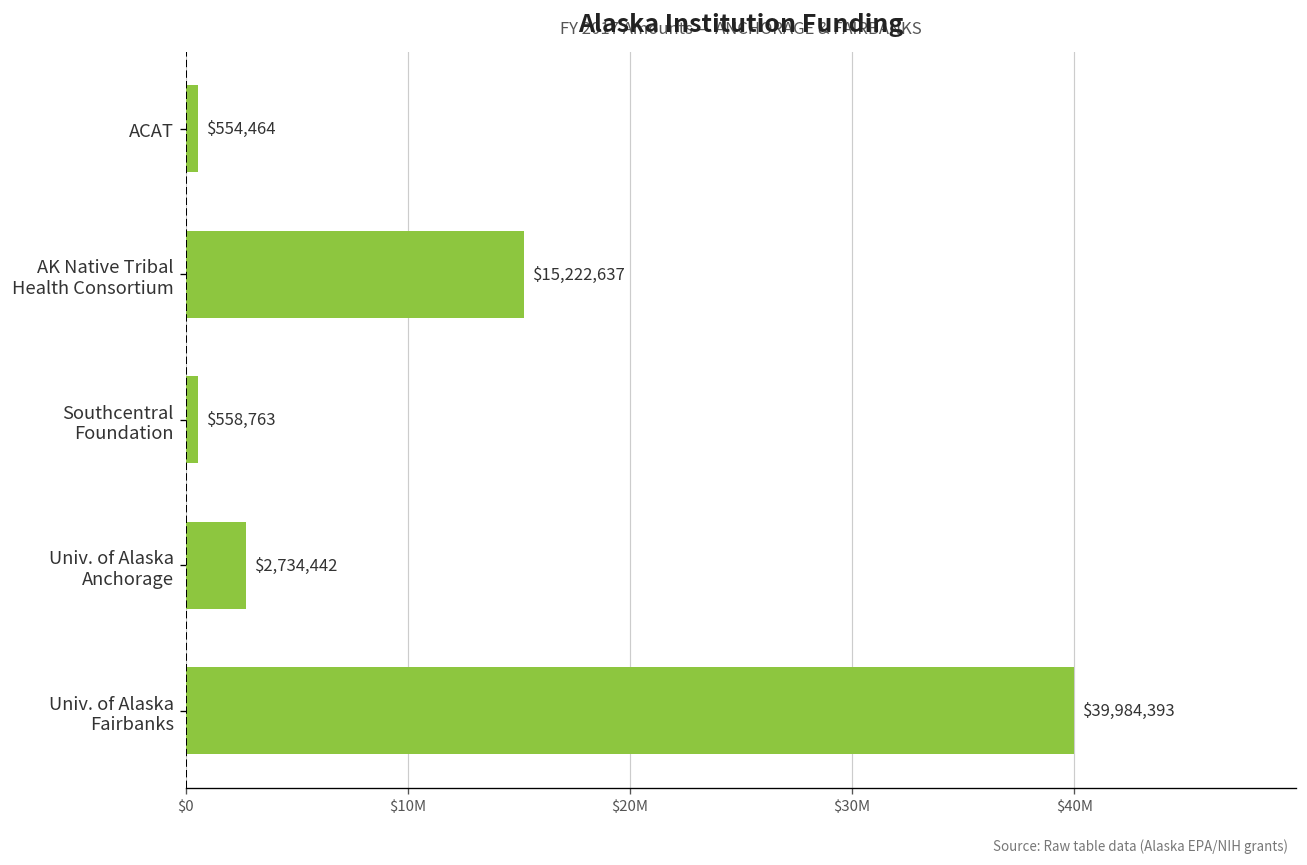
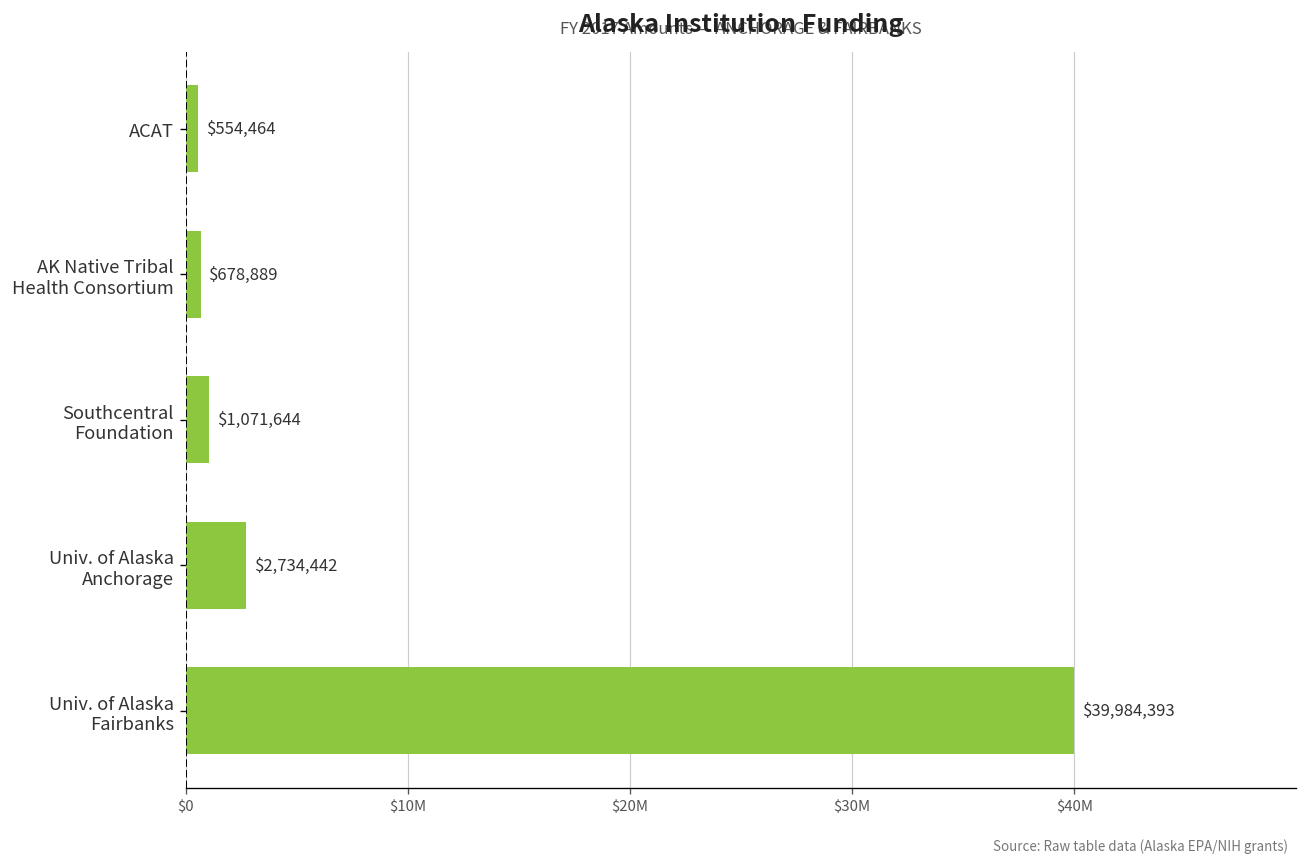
AK Native Tribal Health Consortium: $15,222,637 -> $678,889
Southcentral Foundation: $558,763 -> $1,071,644
